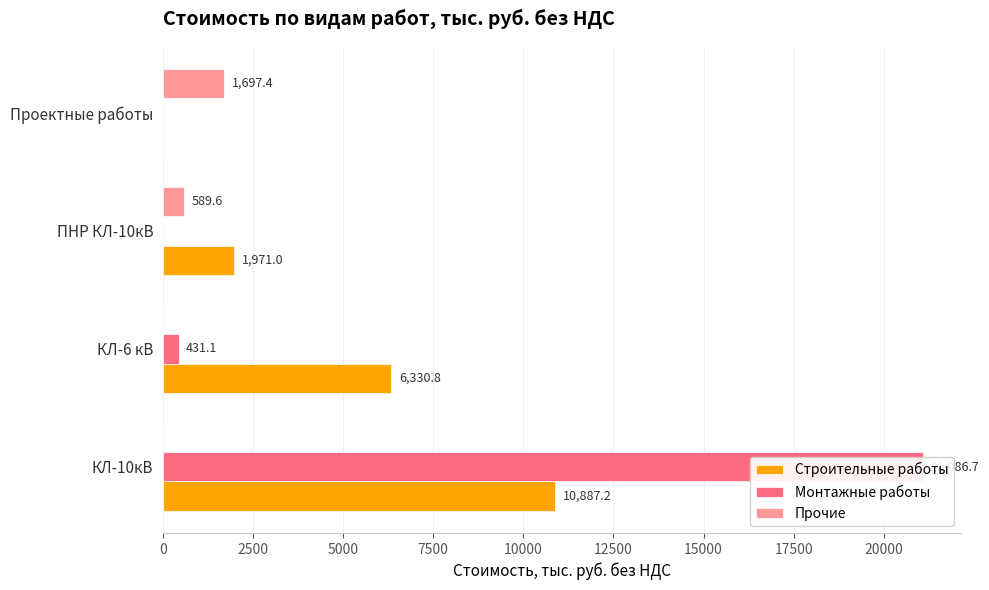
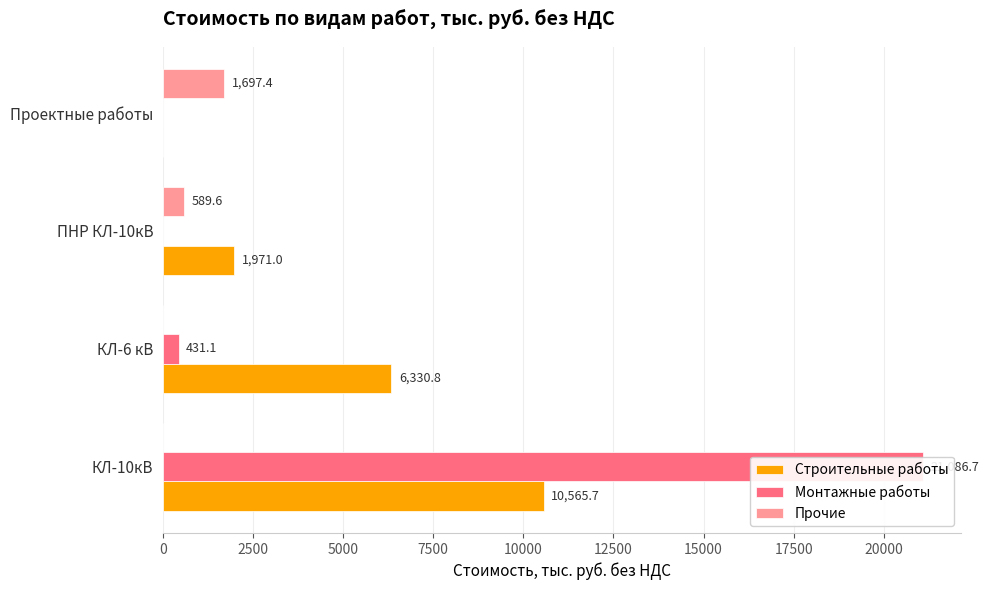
Строительные работы, КЛ-10кВ: 10,887.2 -> 10,565.7
